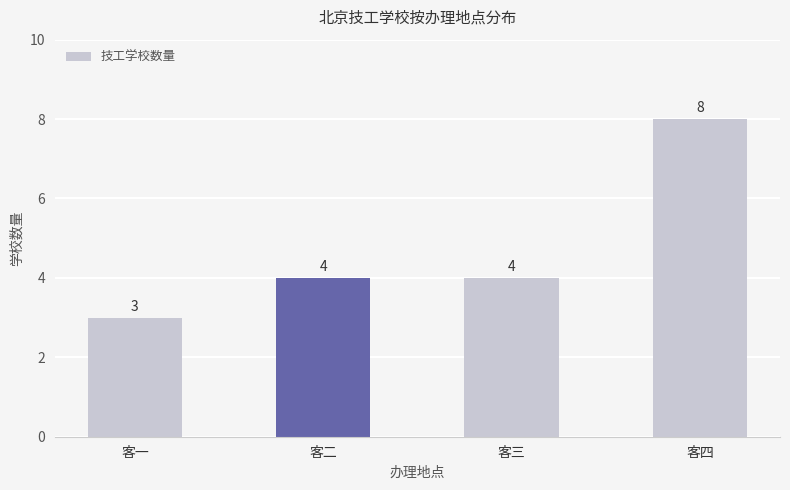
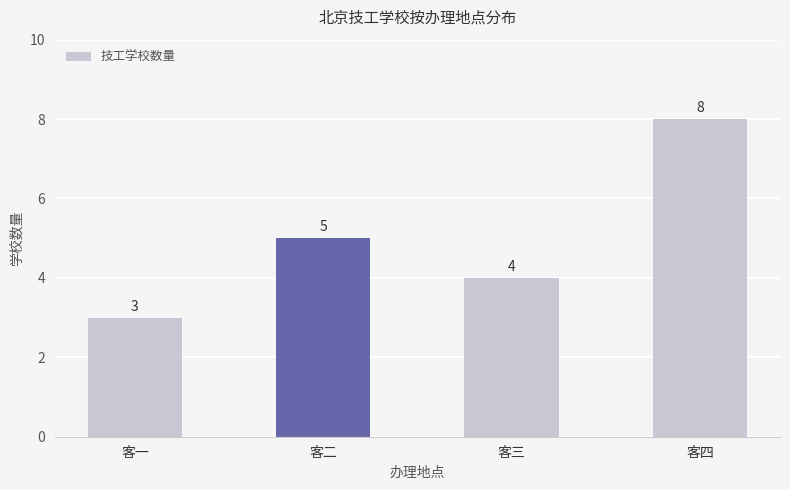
客二: 4 -> 5
